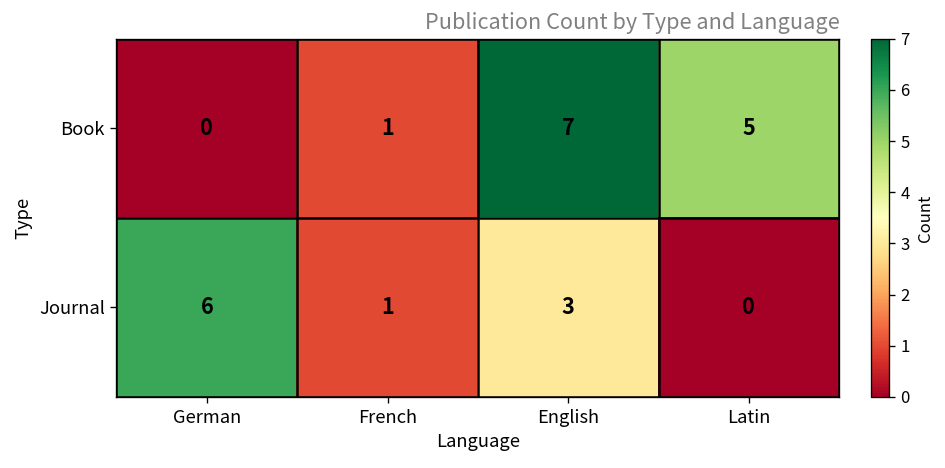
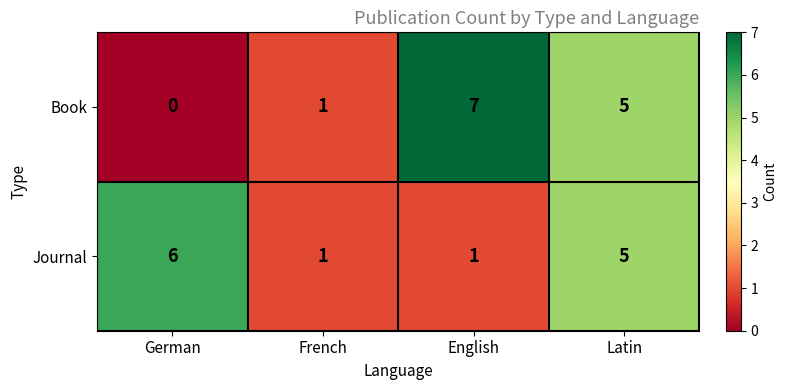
Journal, English: 3 -> 1
Journal, Latin: 0 -> 5
